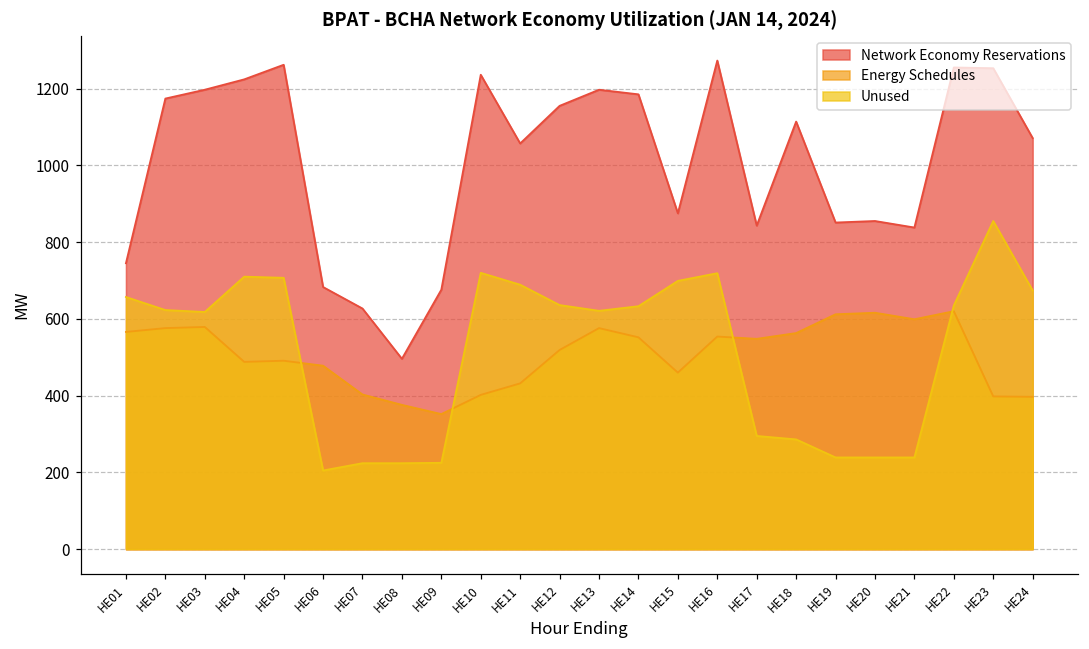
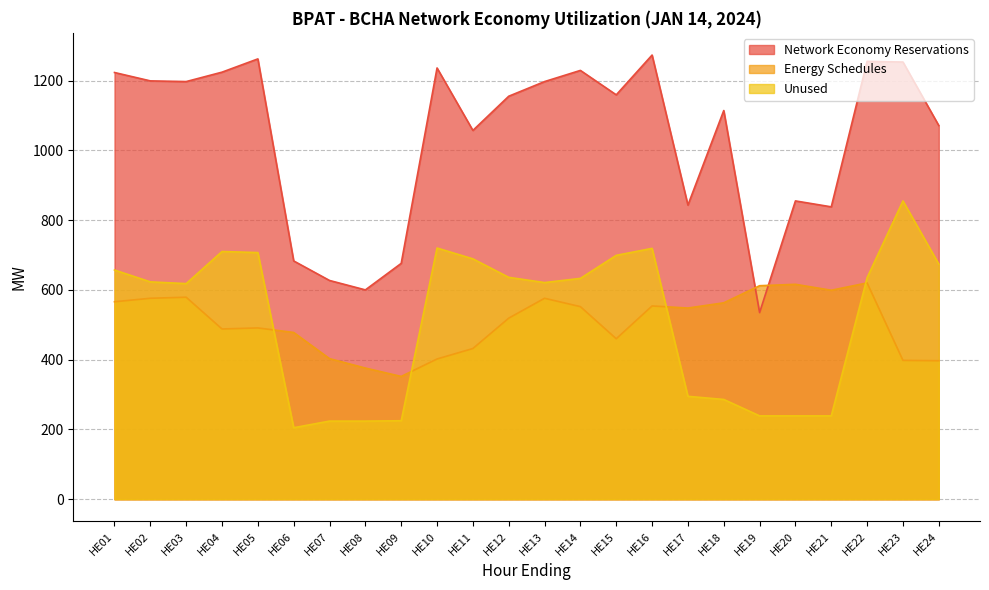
Network Economy Reservations, HE01: 750 -> 1220
Network Economy Reservations, HE02: 1170 -> 1200
Network Economy Reservations, HE08: 500 -> 600
Network Economy Reservations, HE14: 1190 -> 1230
Network Economy Reservations, HE15: 880 -> 1160
Network Economy Reservations, HE19: 850 -> 540
